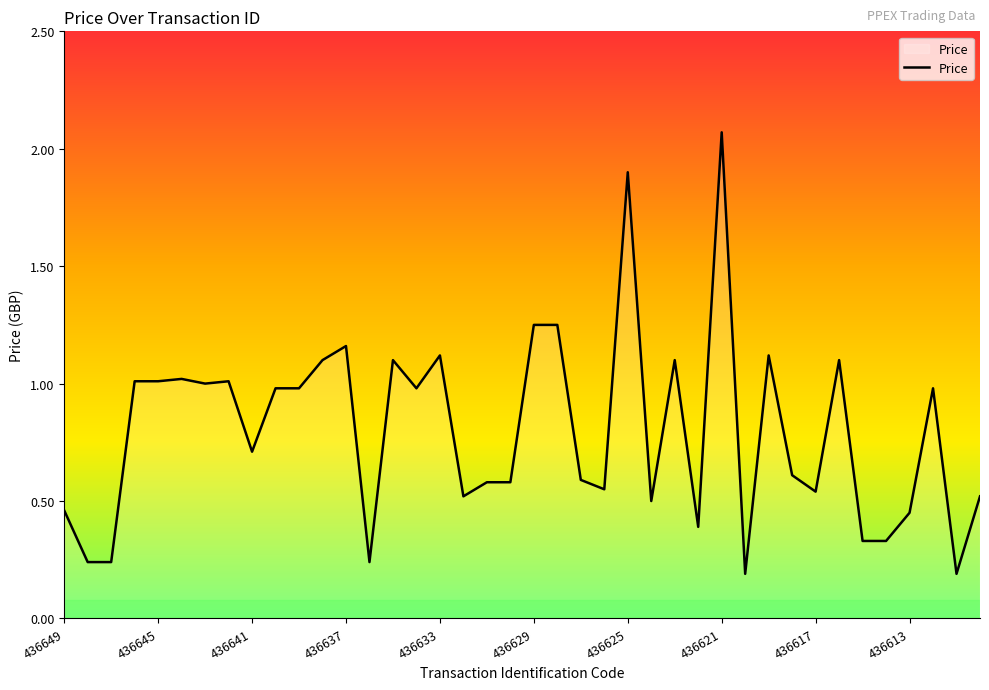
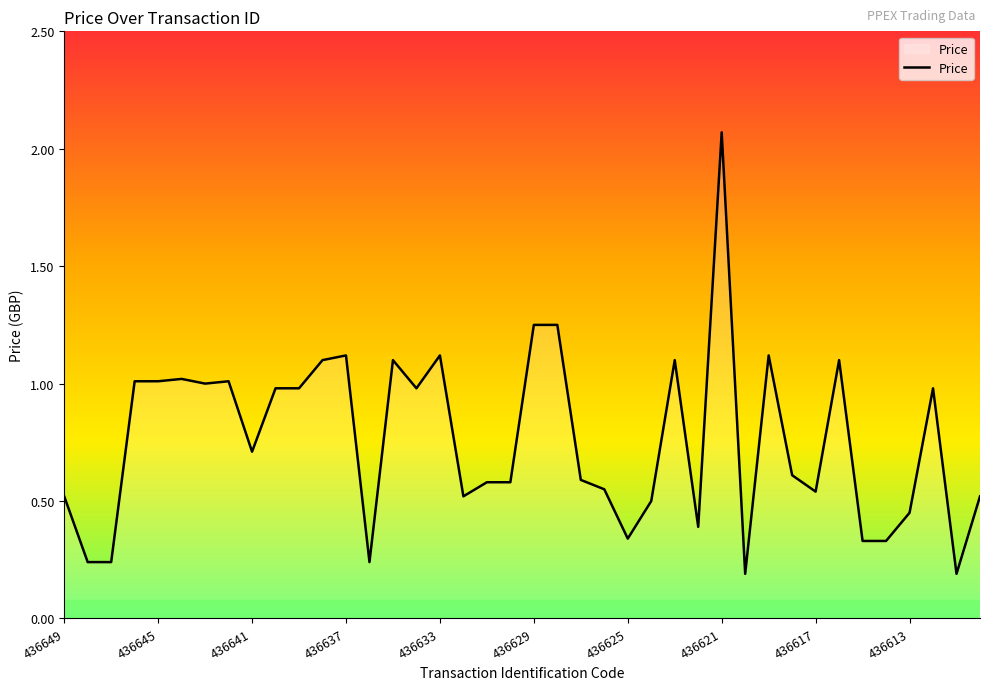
436649: 0.46 -> 0.52
436637: 1.16 -> 1.12
436625: 1.90 -> 0.34
